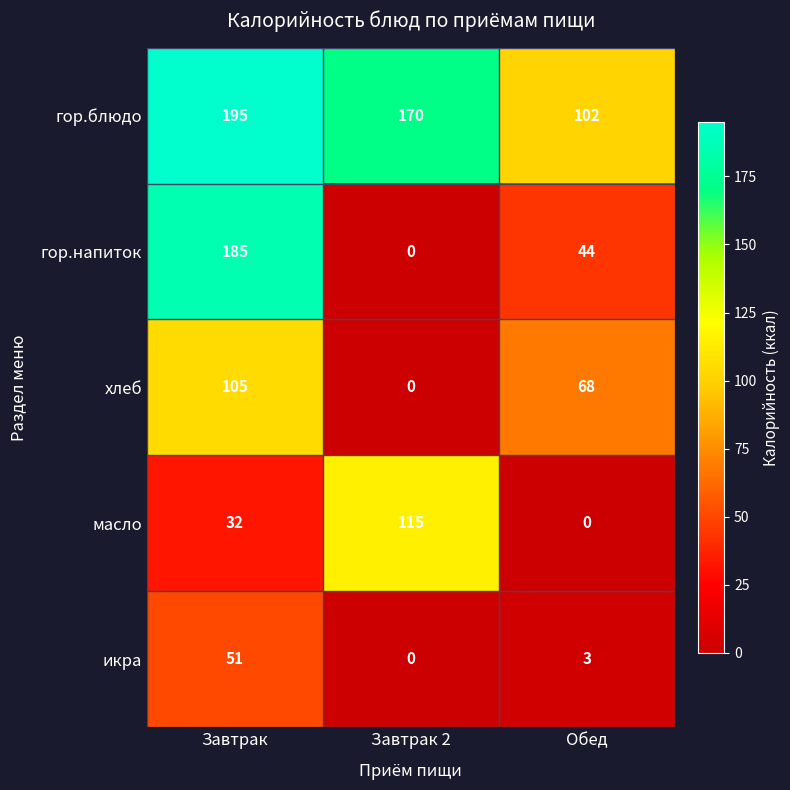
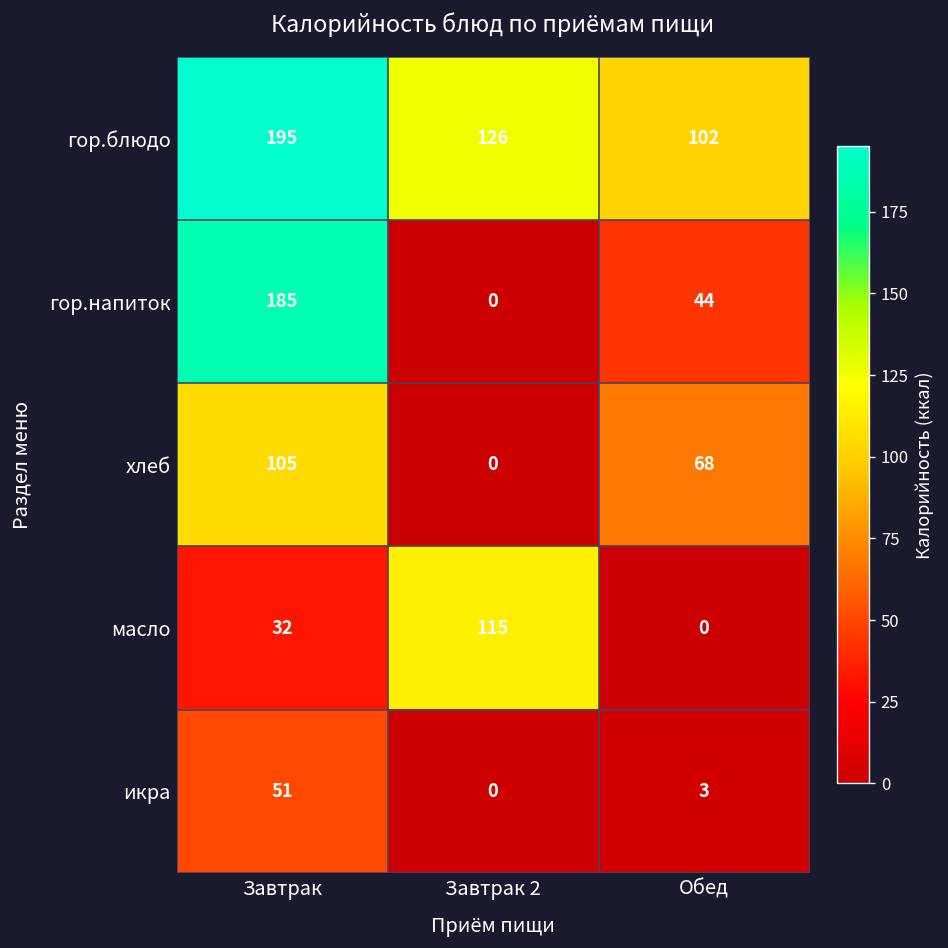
гор.блюдо, Завтрак 2: 170 -> 126
